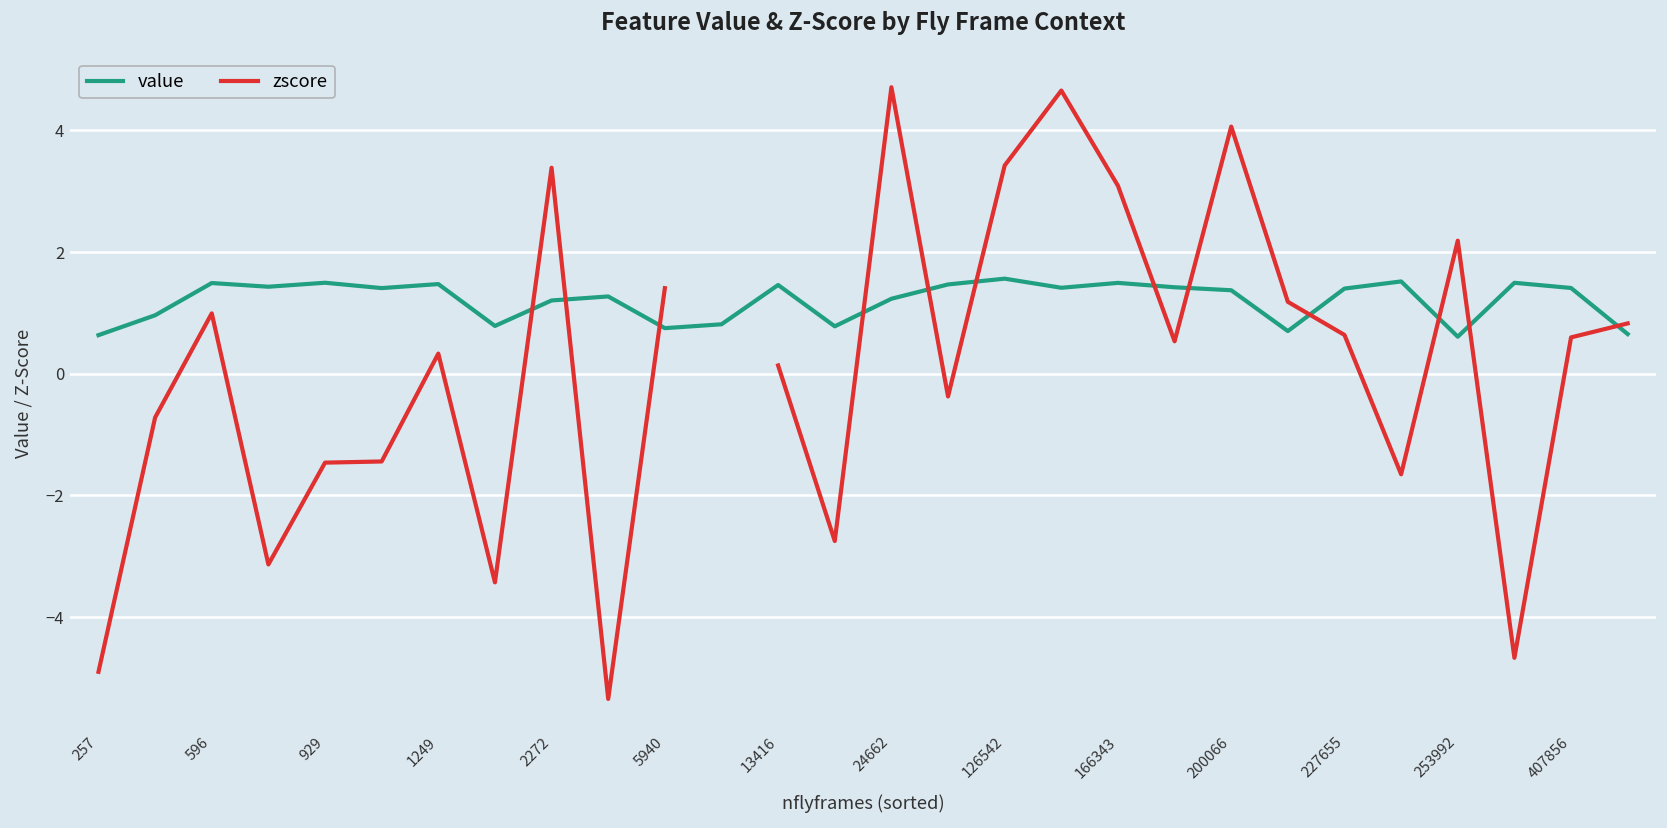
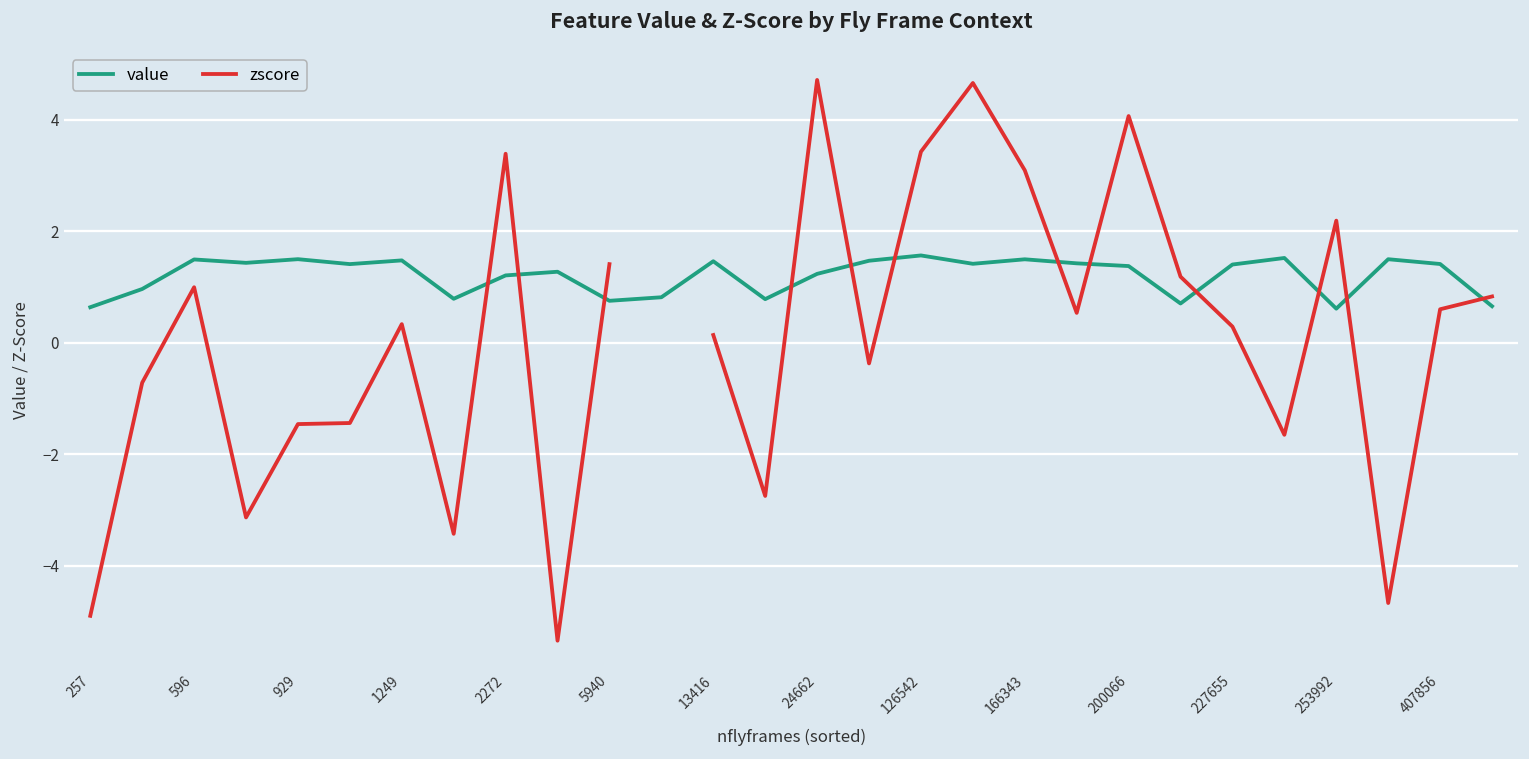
zscore, 227655: 0.6 -> 0.3
